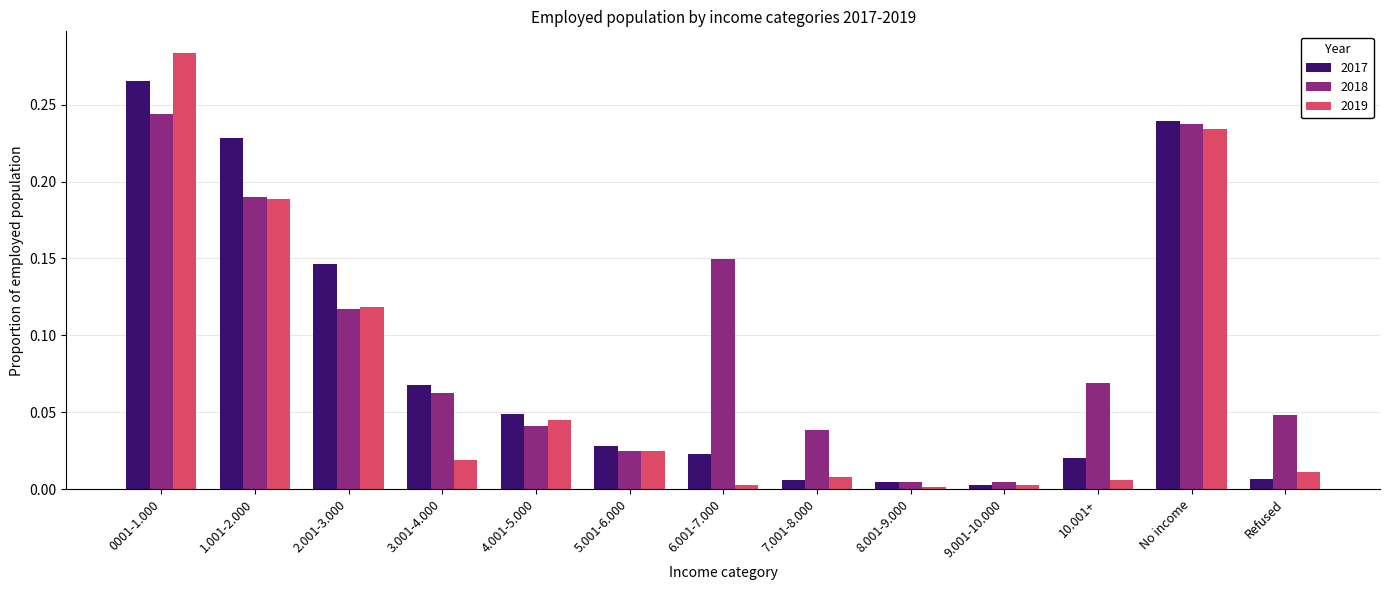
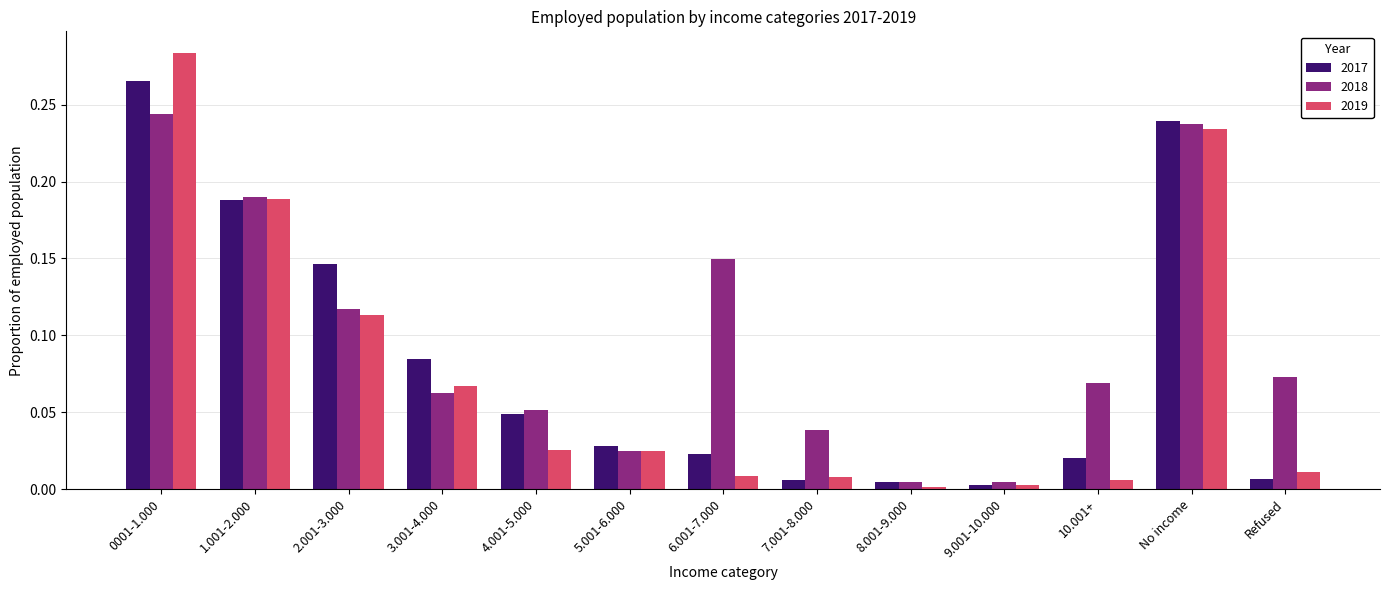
2017, 1.001-2.000: 0.228 -> 0.188
2019, 2.001-3.000: 0.119 -> 0.113
2017, 3.001-4.000: 0.068 -> 0.084
2019, 3.001-4.000: 0.019 -> 0.067
2018, 4.001-5.000: 0.041 -> 0.051
2019, 4.001-5.000: 0.045 -> 0.025
2019, 6.001-7.000: 0.003 -> 0.008
2018, Refused: 0.049 -> 0.073
